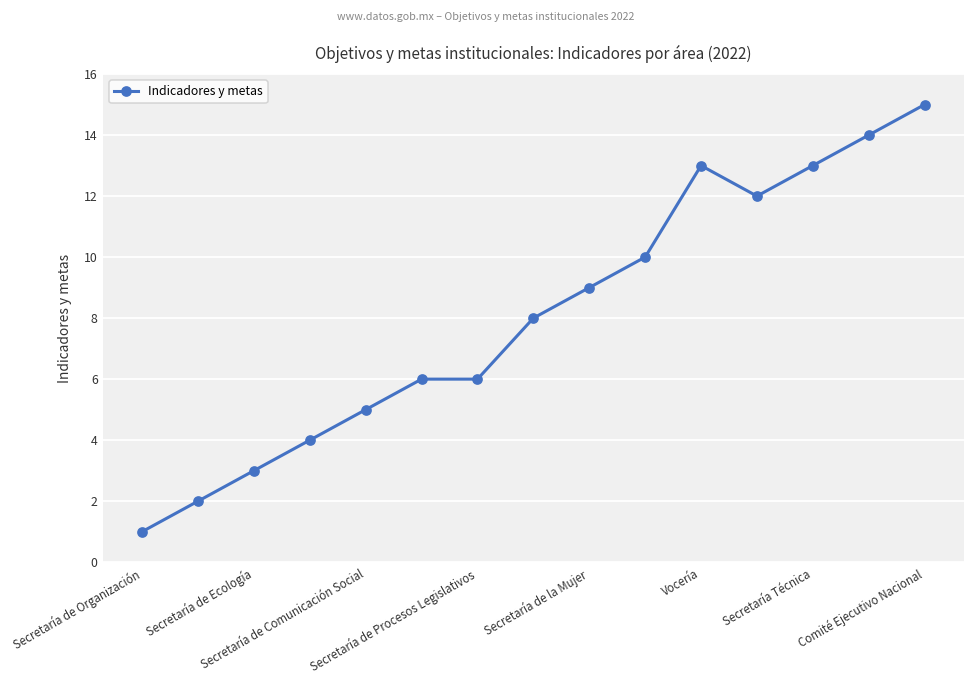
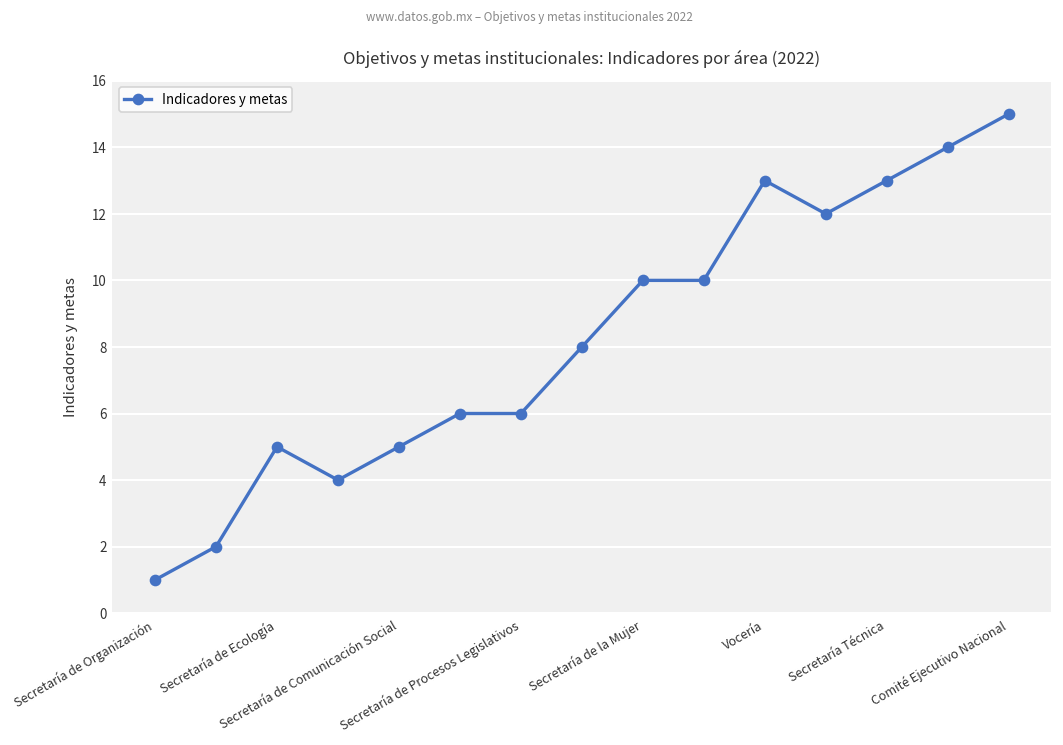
Secretaría de Ecología: 3 -> 5
Secretaría de la Mujer: 9 -> 10
